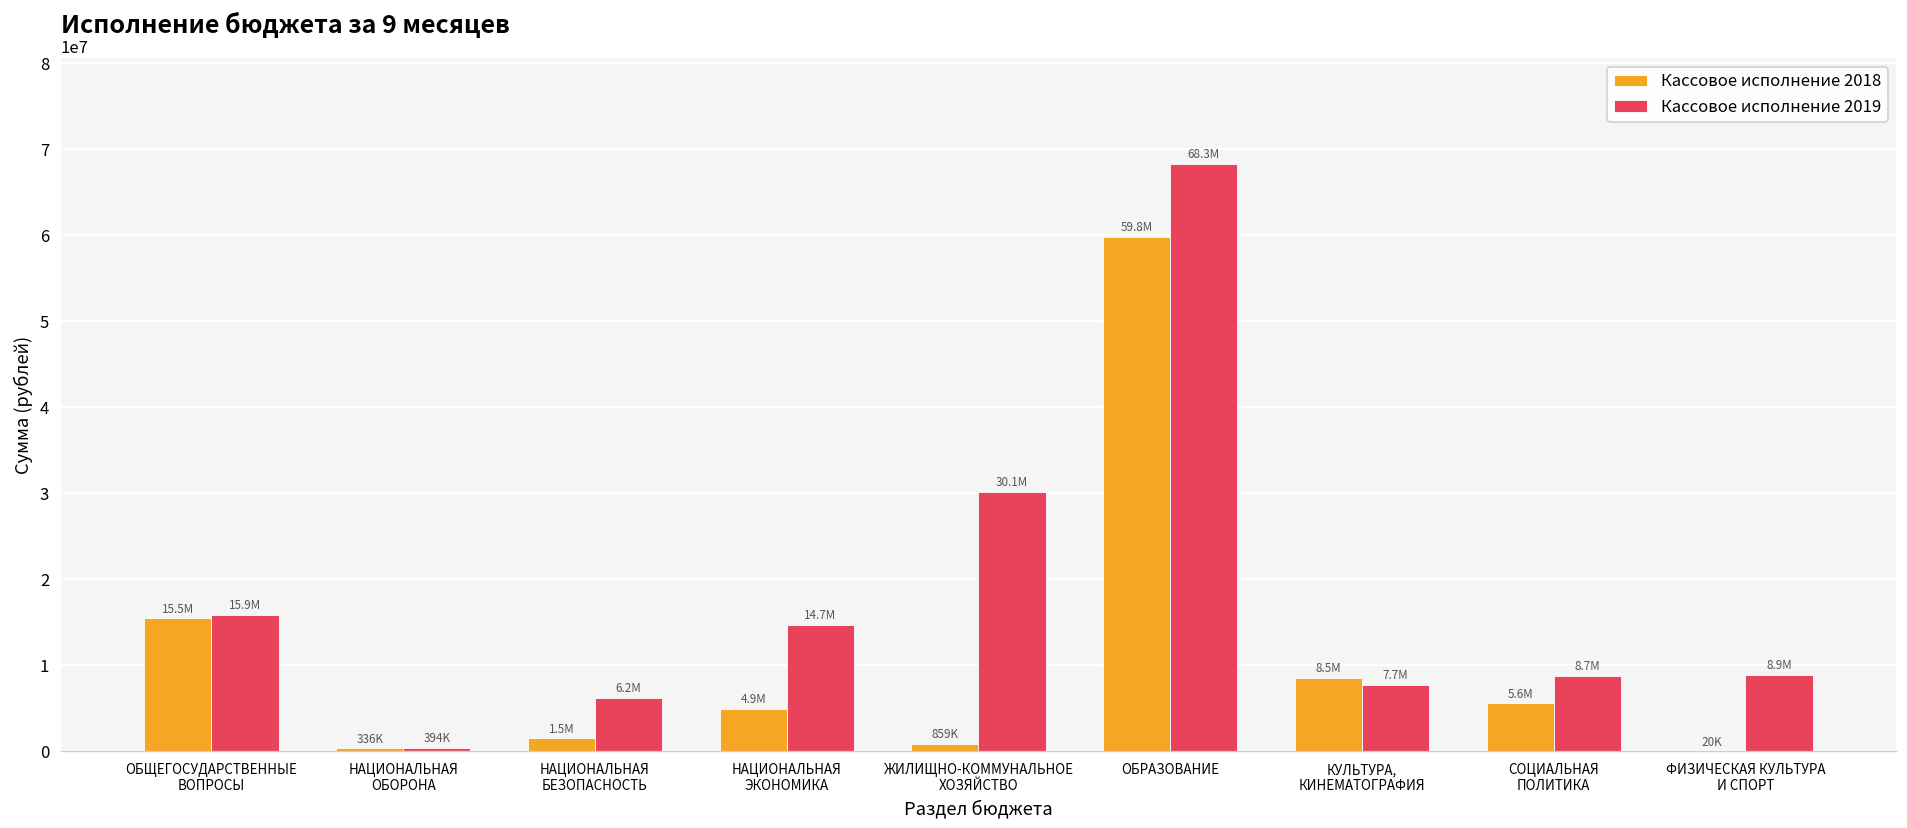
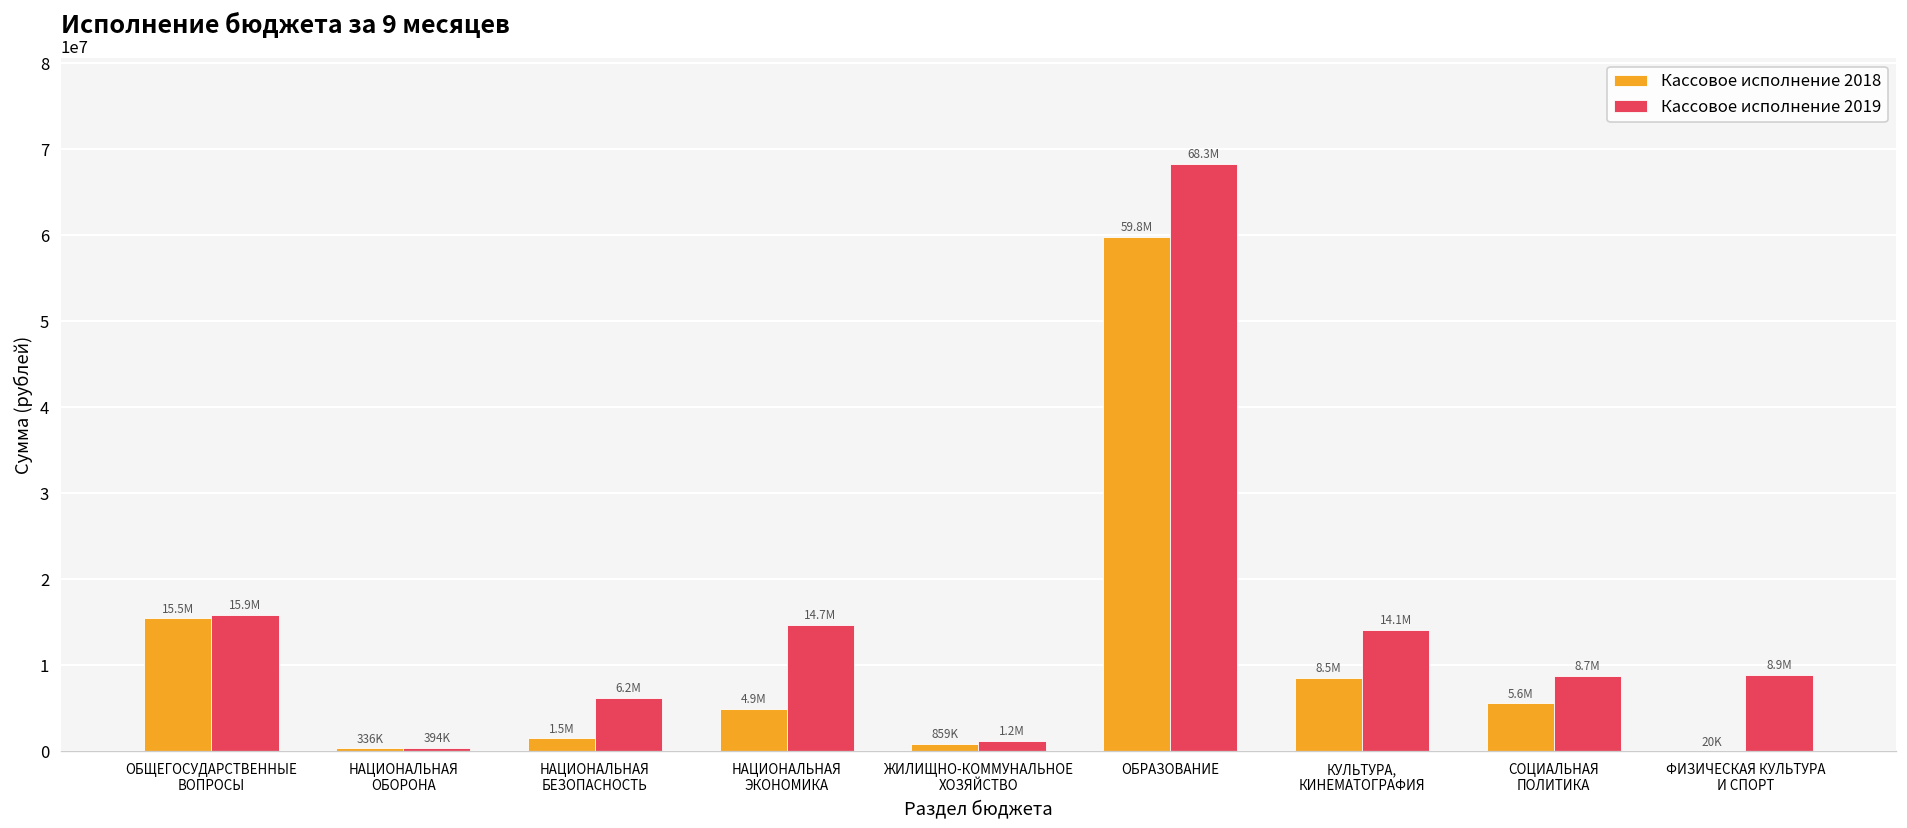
Кассовое исполнение 2019, ЖИЛИЩНО-КОММУНАЛЬНОЕ ХОЗЯЙСТВО: 30.1M -> 1.2M
Кассовое исполнение 2019, КУЛЬТУРА, КИНЕМАТОГРАФИЯ: 7.7M -> 14.1M
